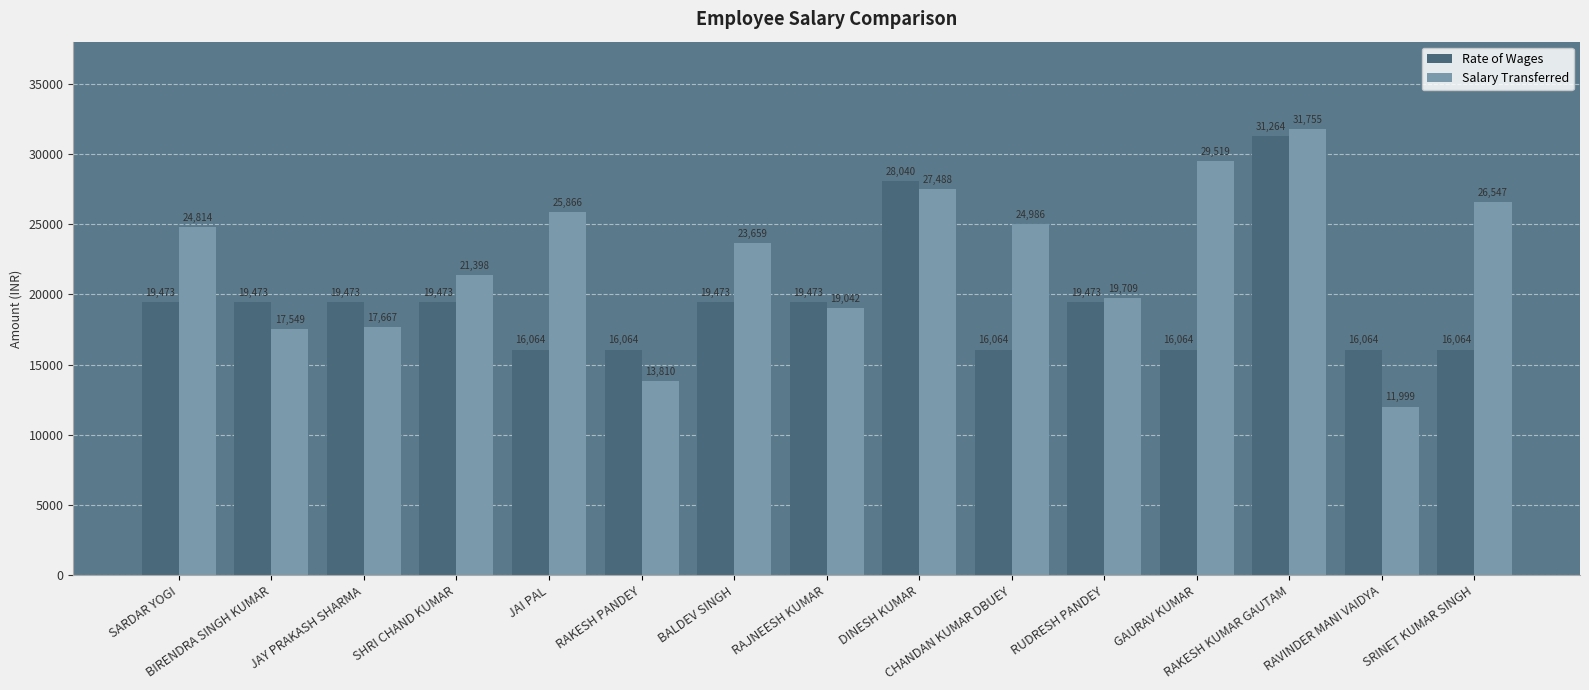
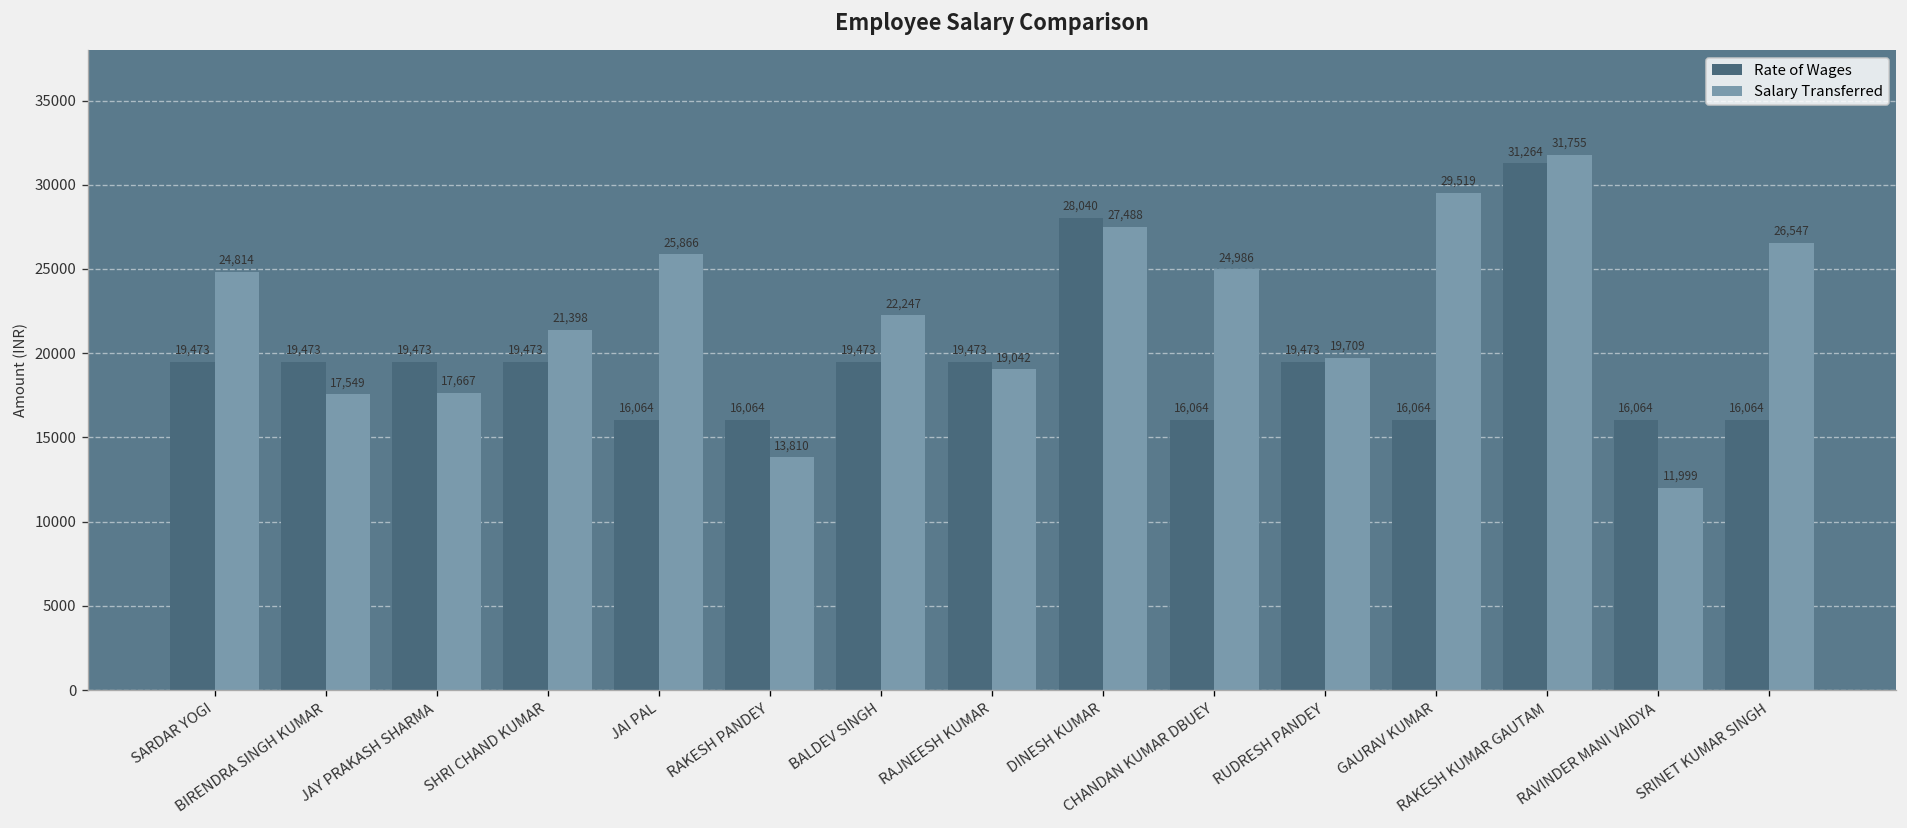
Salary Transferred, BALDEV SINGH: 23,659 -> 22,247
